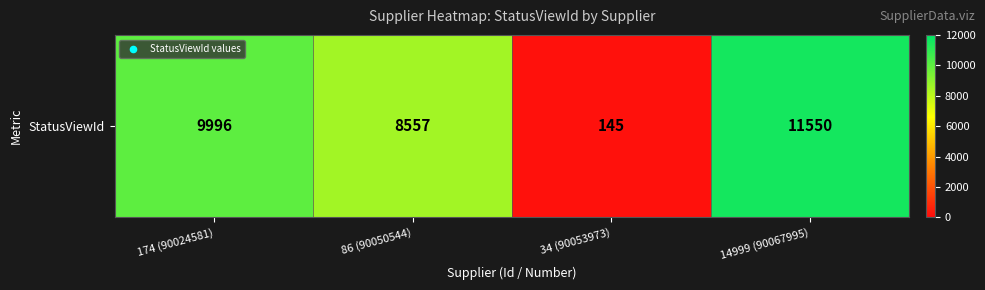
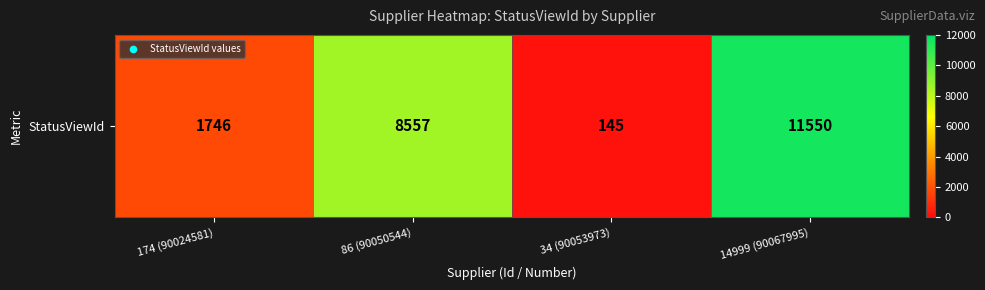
StatusViewId, 174 (90024581): 9996 -> 1746
